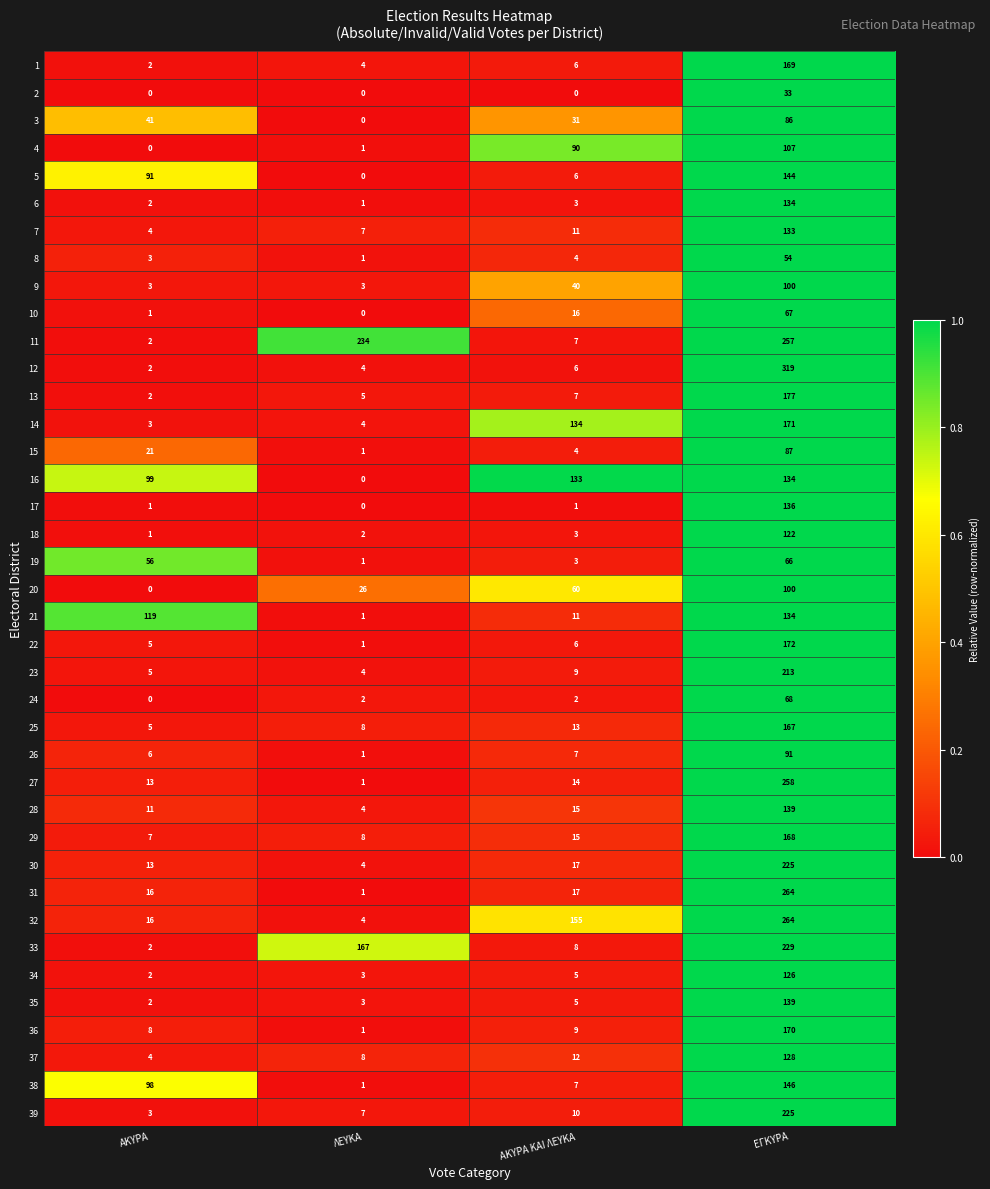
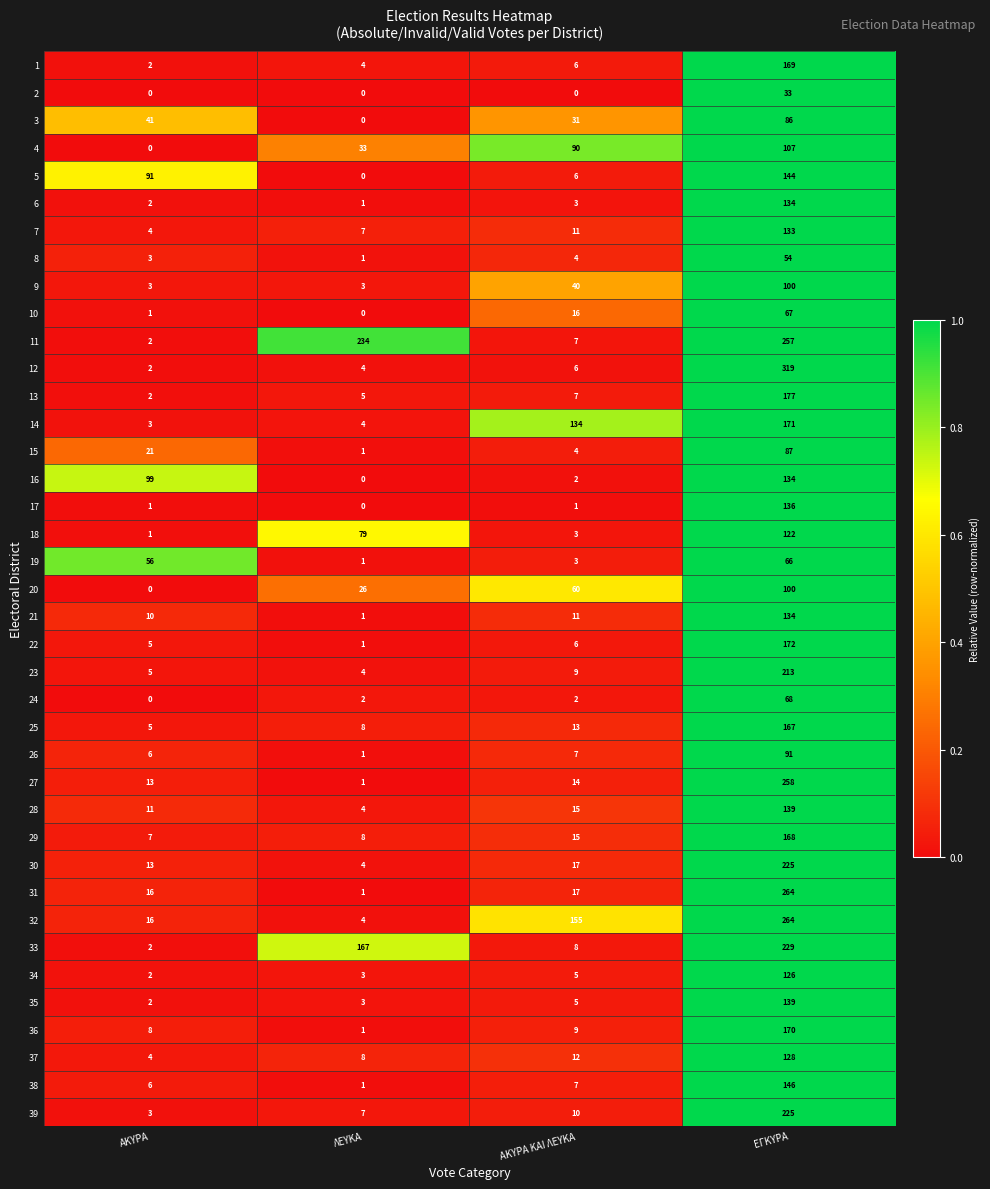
4, ΛΕΥΚΑ: 1 -> 33
16, ΑΚΥΡΑ ΚΑΙ ΛΕΥΚΑ: 133 -> 2
18, ΛΕΥΚΑ: 2 -> 79
21, ΑΚΥΡΑ: 119 -> 10
38, ΑΚΥΡΑ: 98 -> 6
